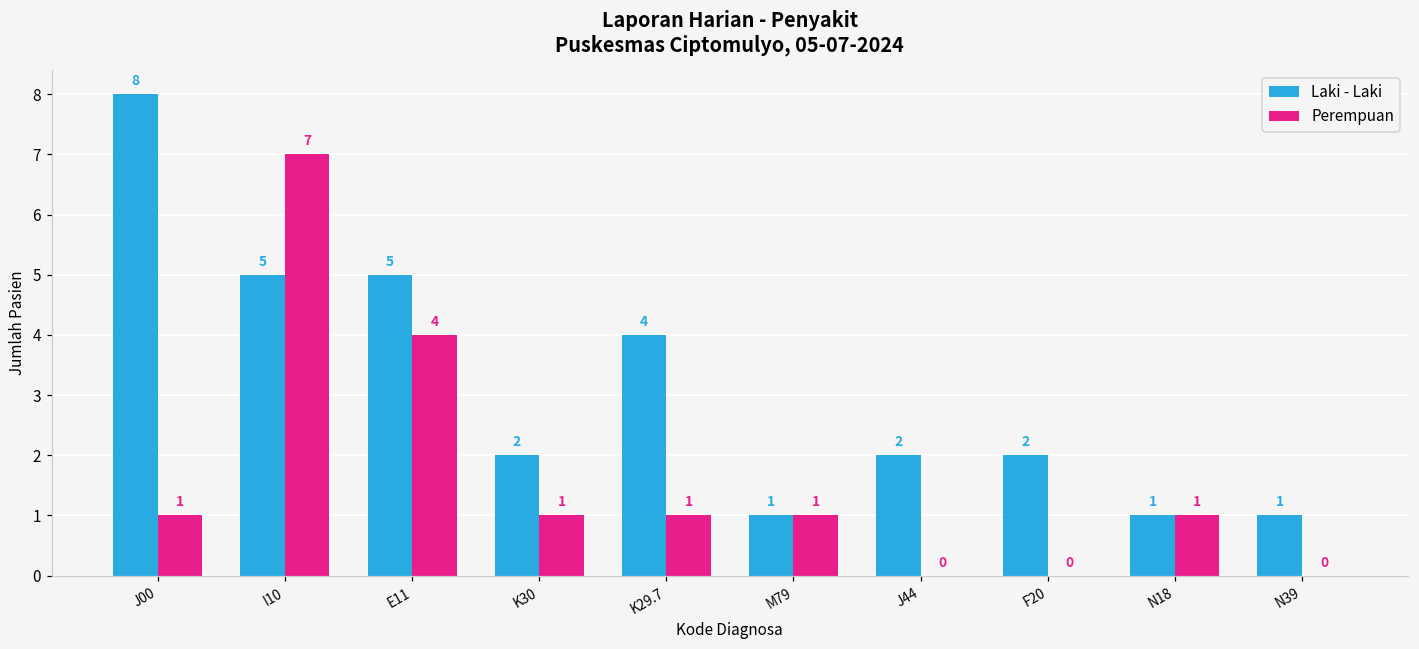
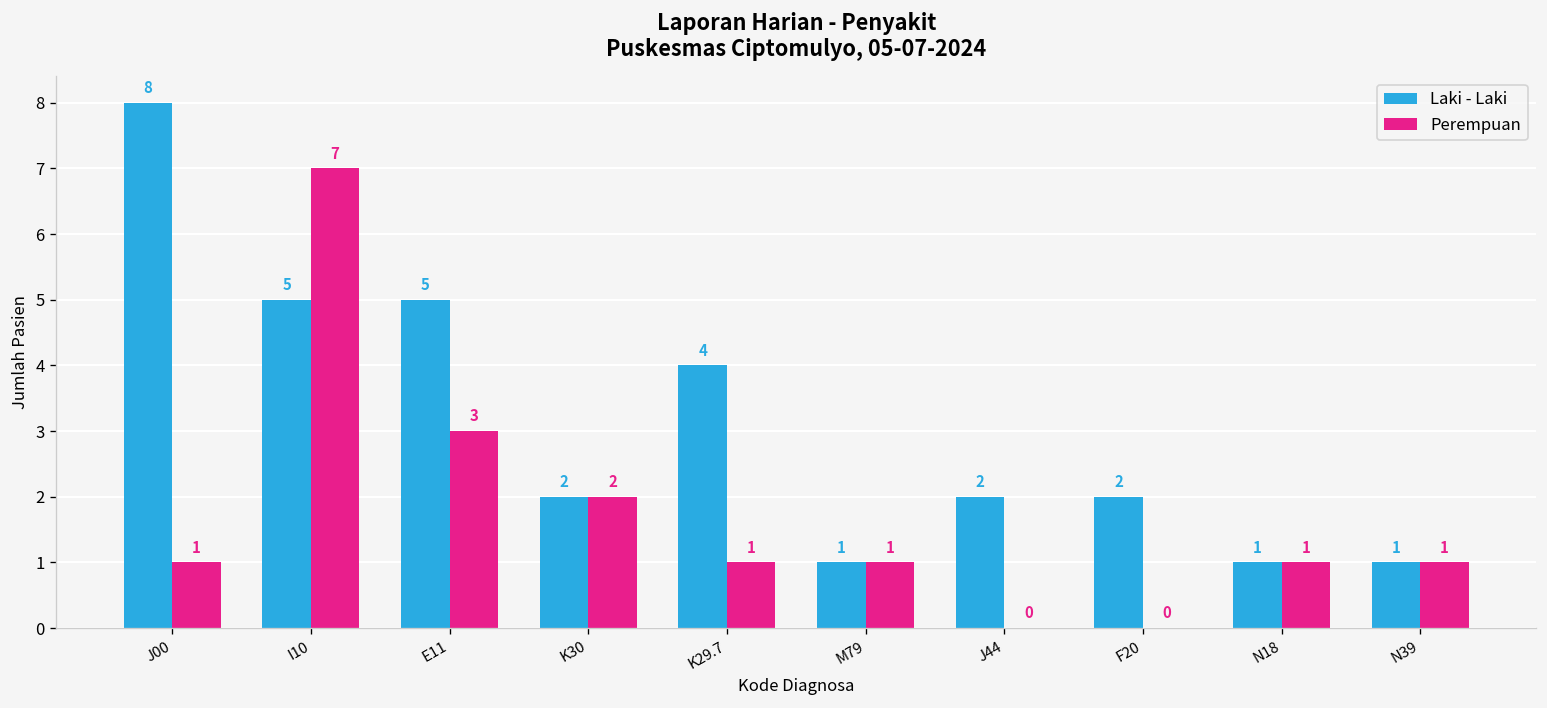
Perempuan, E11: 4 -> 3
Perempuan, K30: 1 -> 2
Perempuan, N39: 0 -> 1
